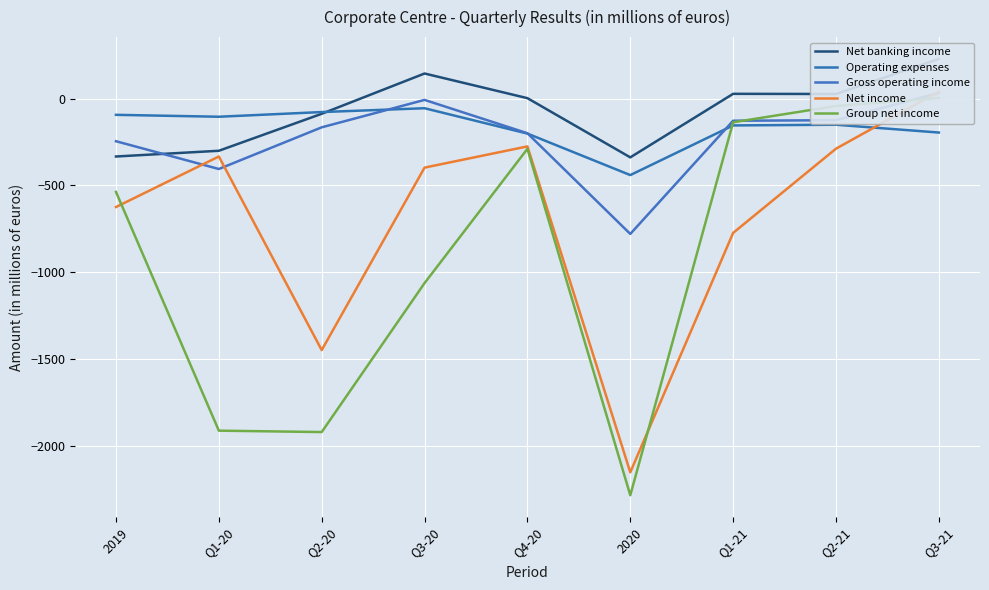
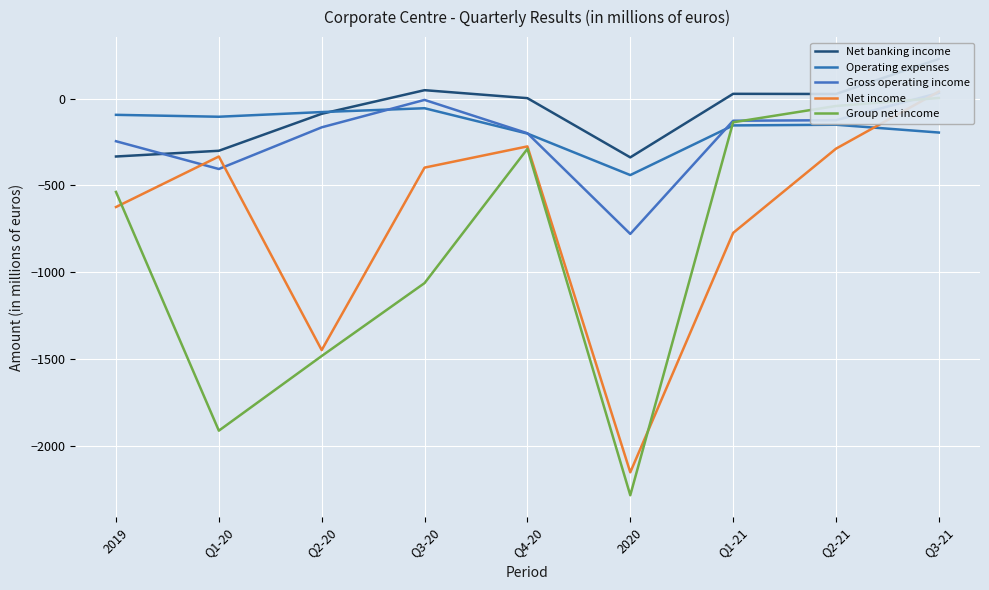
Group net income, Q2-20: -1920 -> -1480
Net banking income, Q3-20: 140 -> 50
